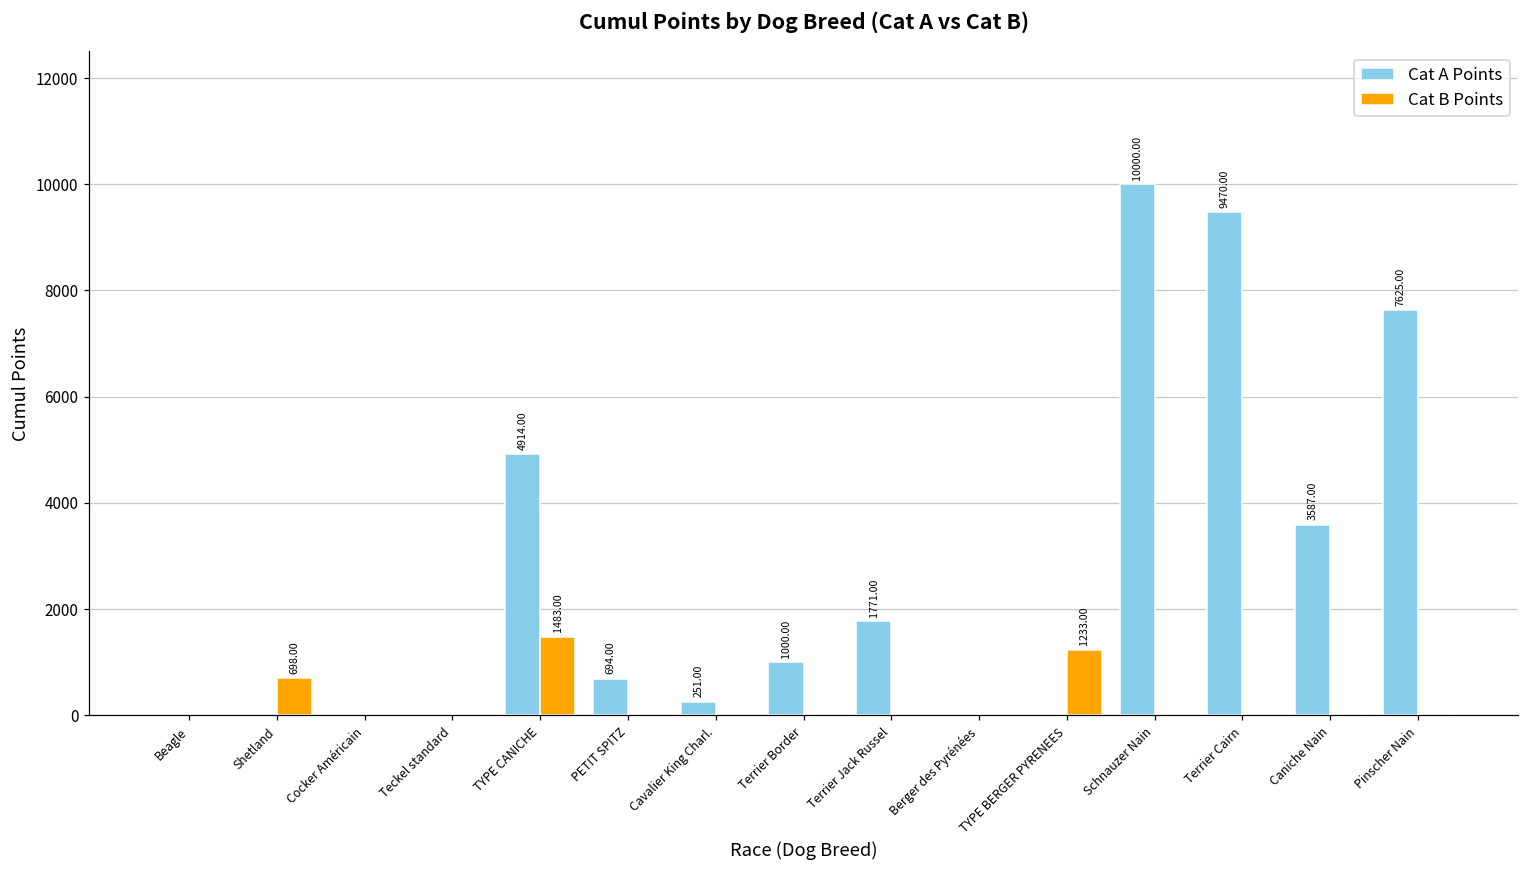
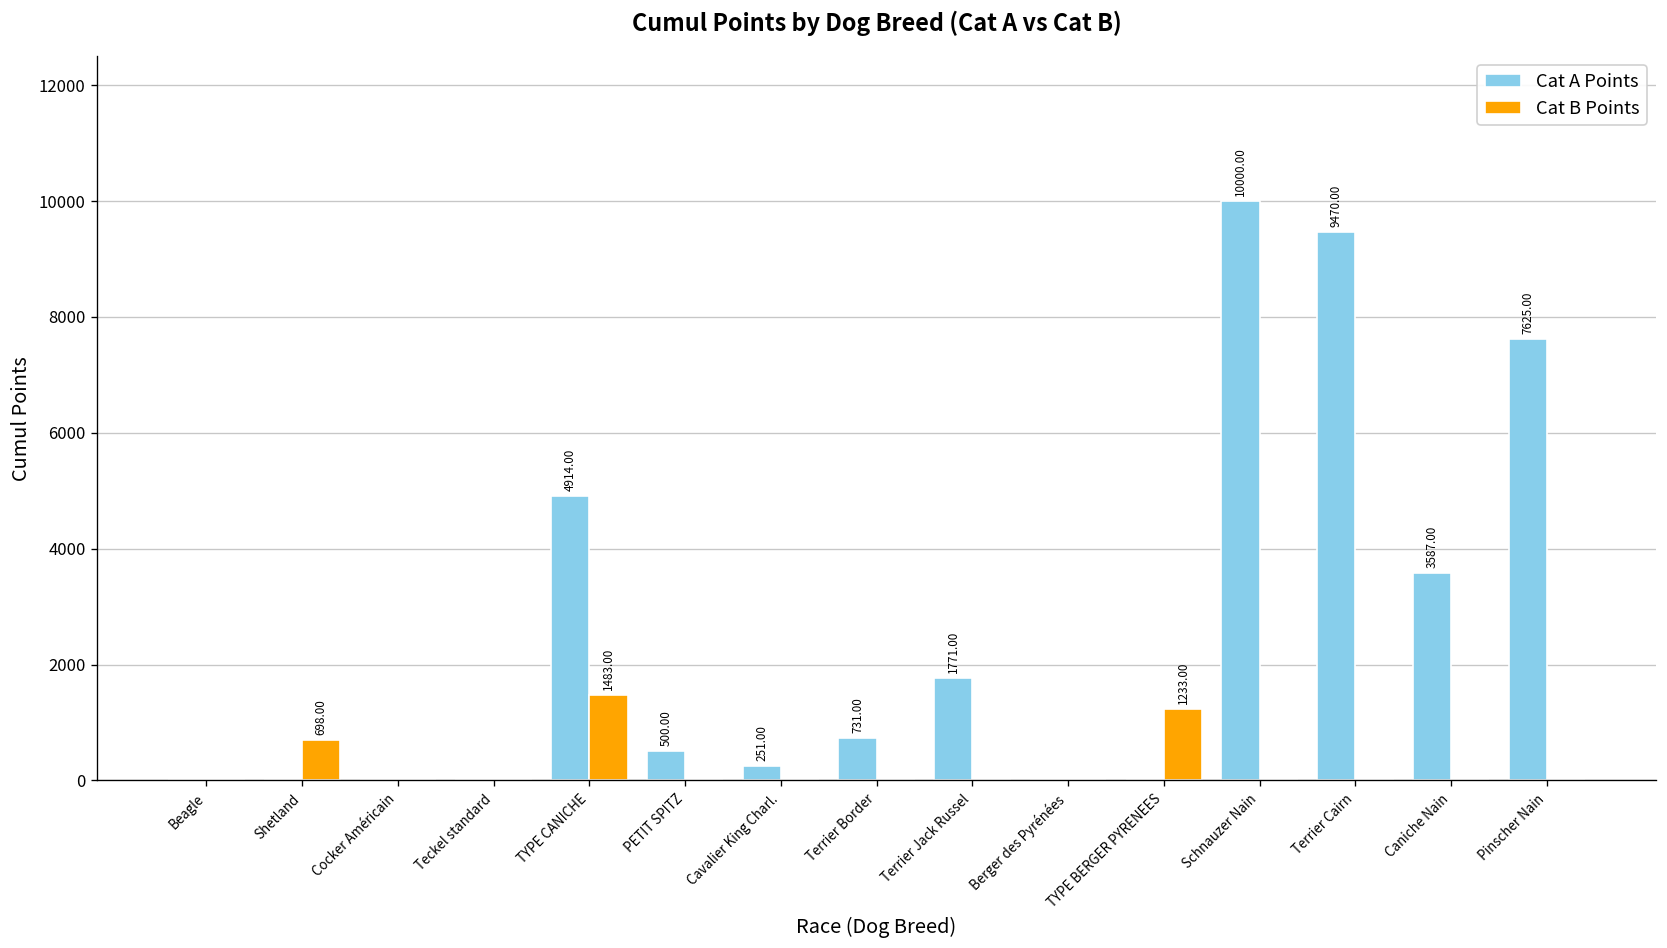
Cat A Points, PETIT SPITZ: 694.00 -> 500.00
Cat A Points, Terrier Border: 1000.00 -> 731.00
